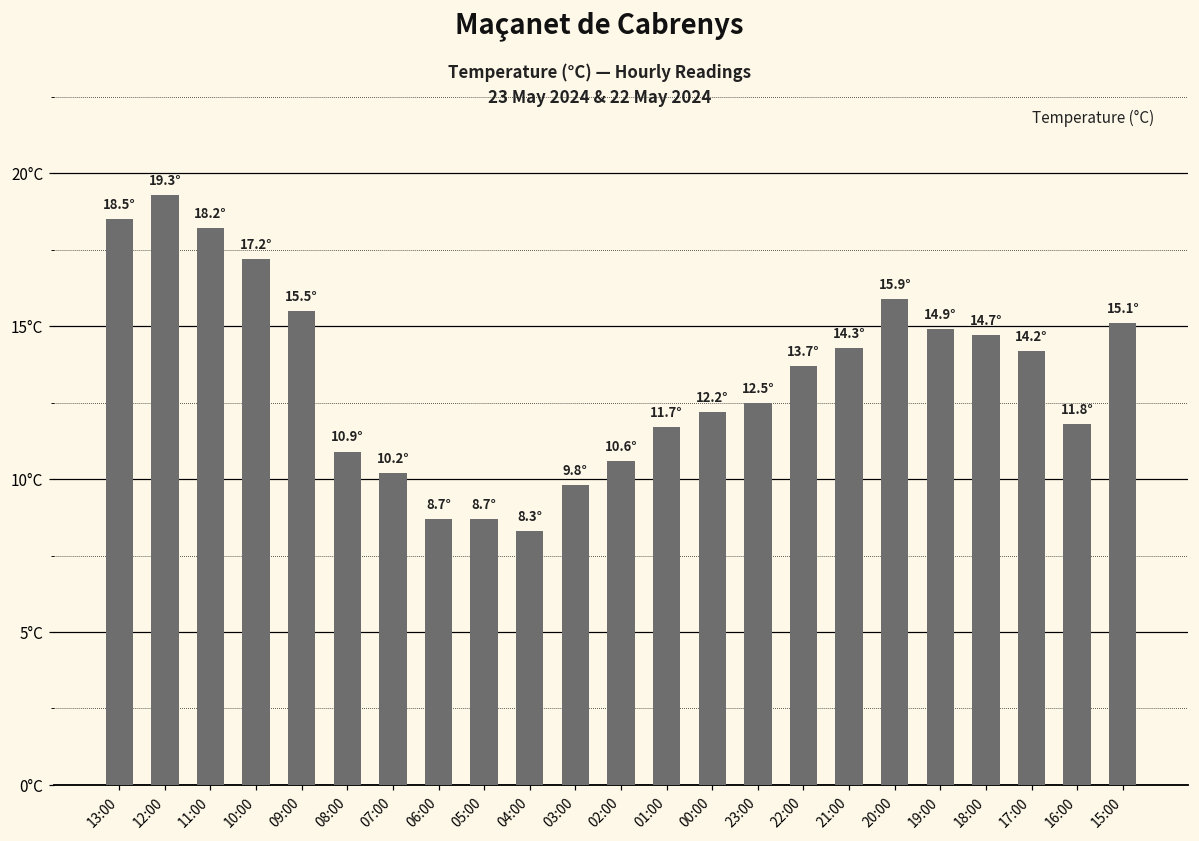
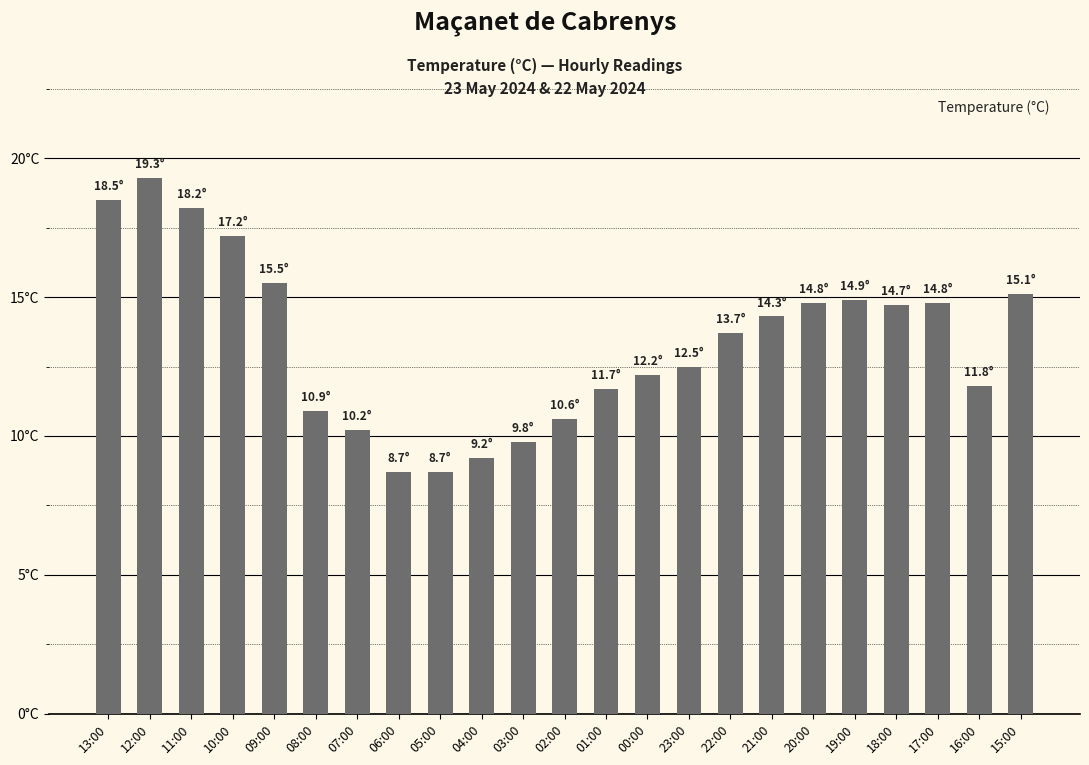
04:00: 8.3° -> 9.2°
20:00: 15.9° -> 14.8°
17:00: 14.2° -> 14.8°
